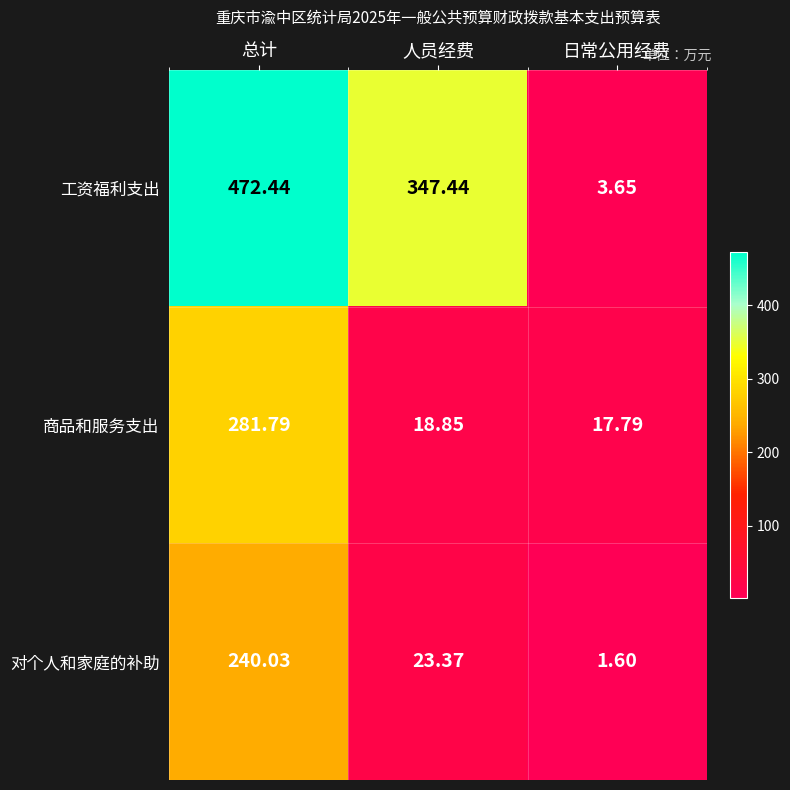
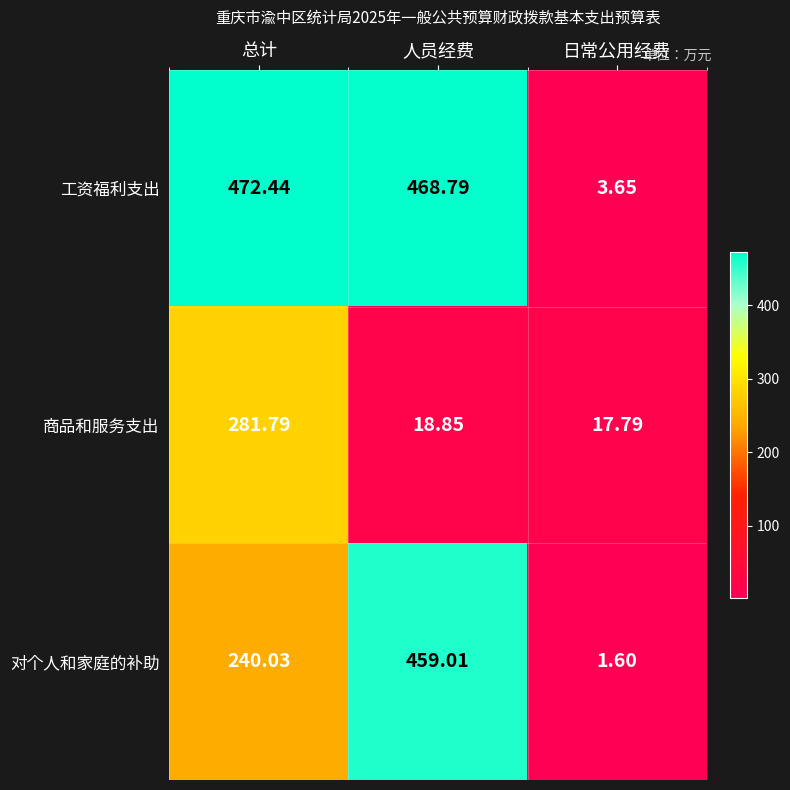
工资福利支出, 人员经费: 347.44 -> 468.79
对个人和家庭的补助, 人员经费: 23.37 -> 459.01
